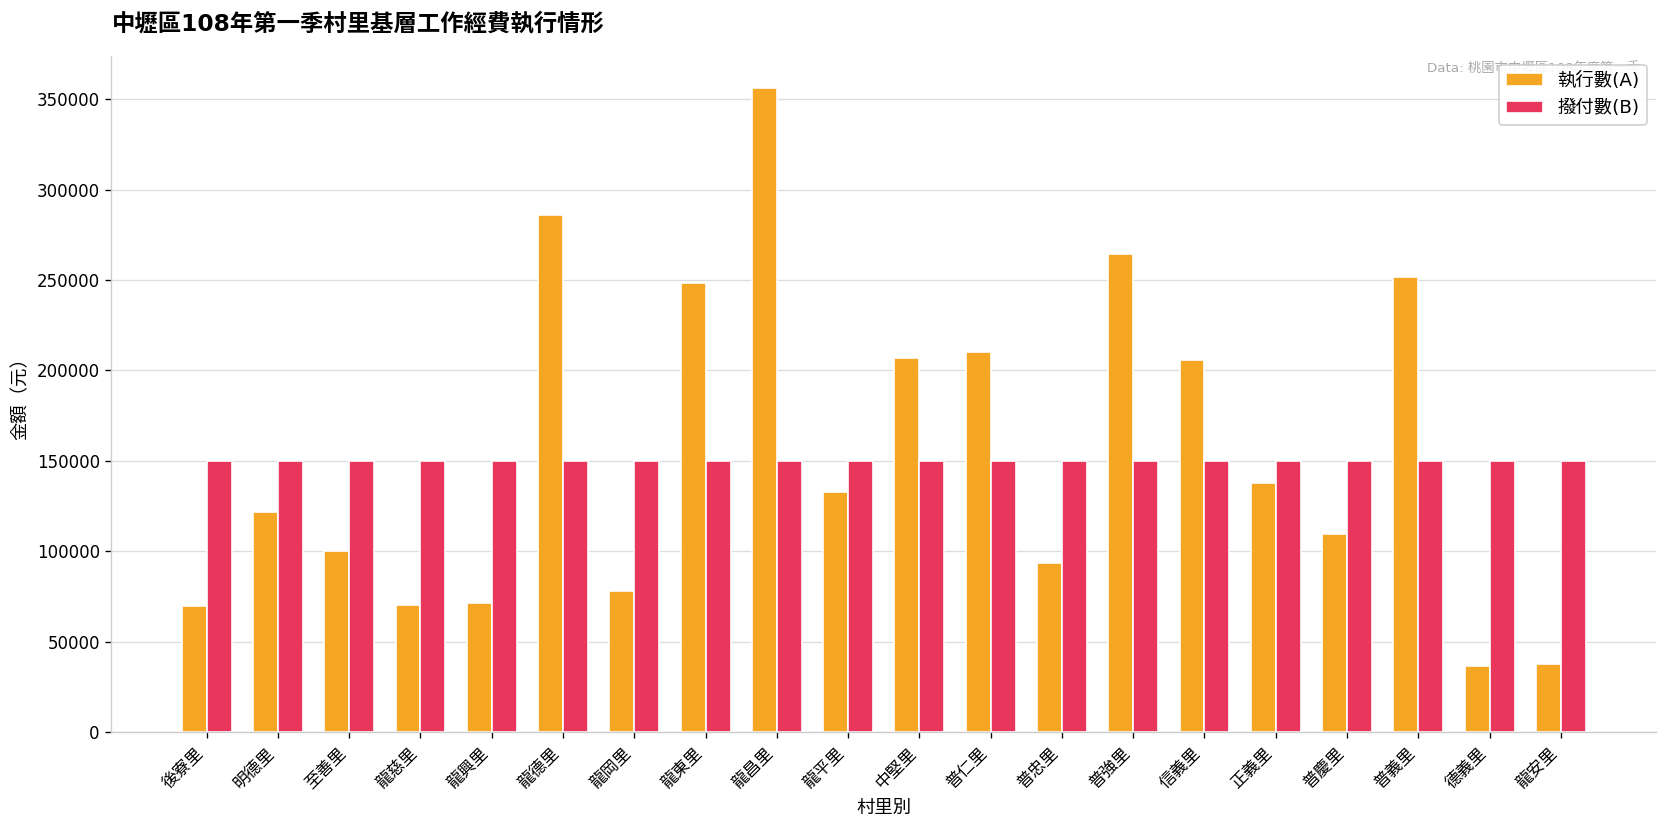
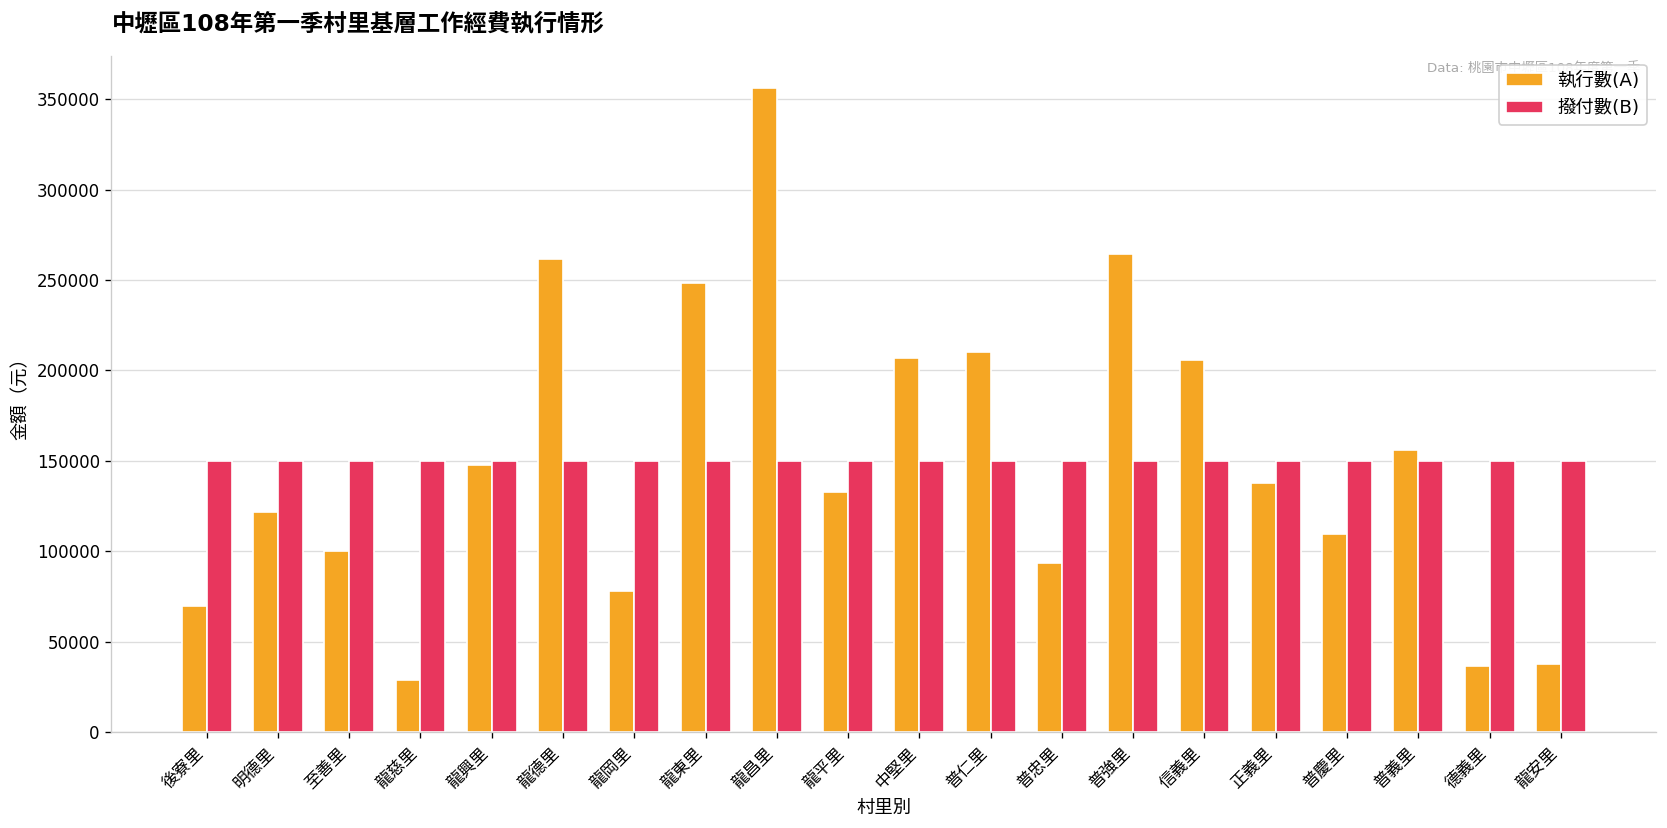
執行數(A), 龍慈里: 70000 -> 29000
執行數(A), 龍興里: 71000 -> 148000
執行數(A), 龍德里: 286000 -> 262000
執行數(A), 普義里: 252000 -> 156000
